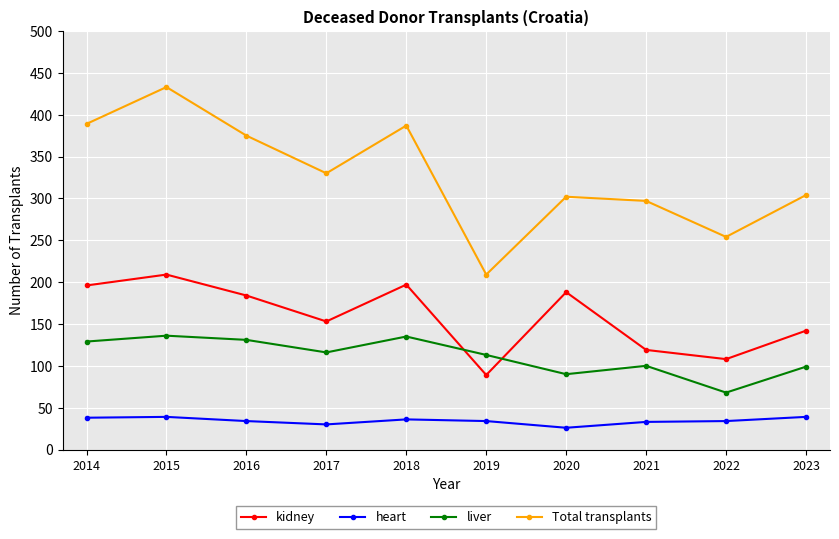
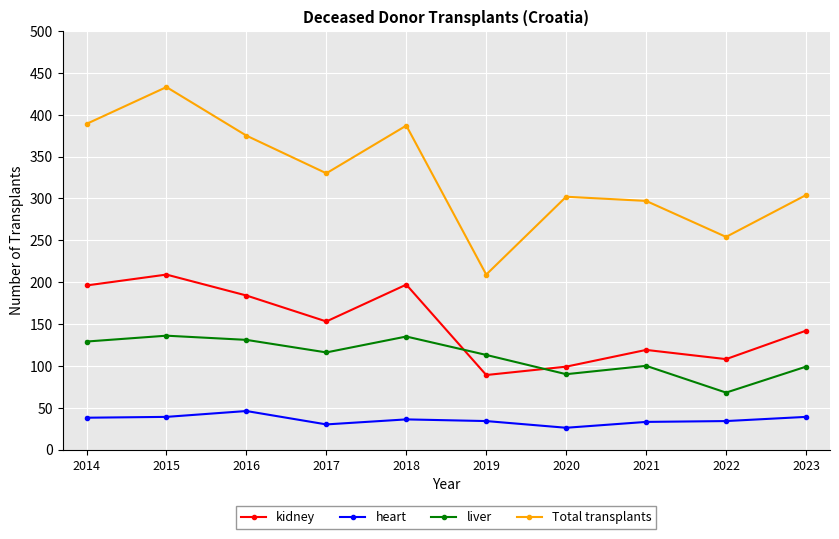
heart, 2016: 30 -> 50
kidney, 2020: 190 -> 100
